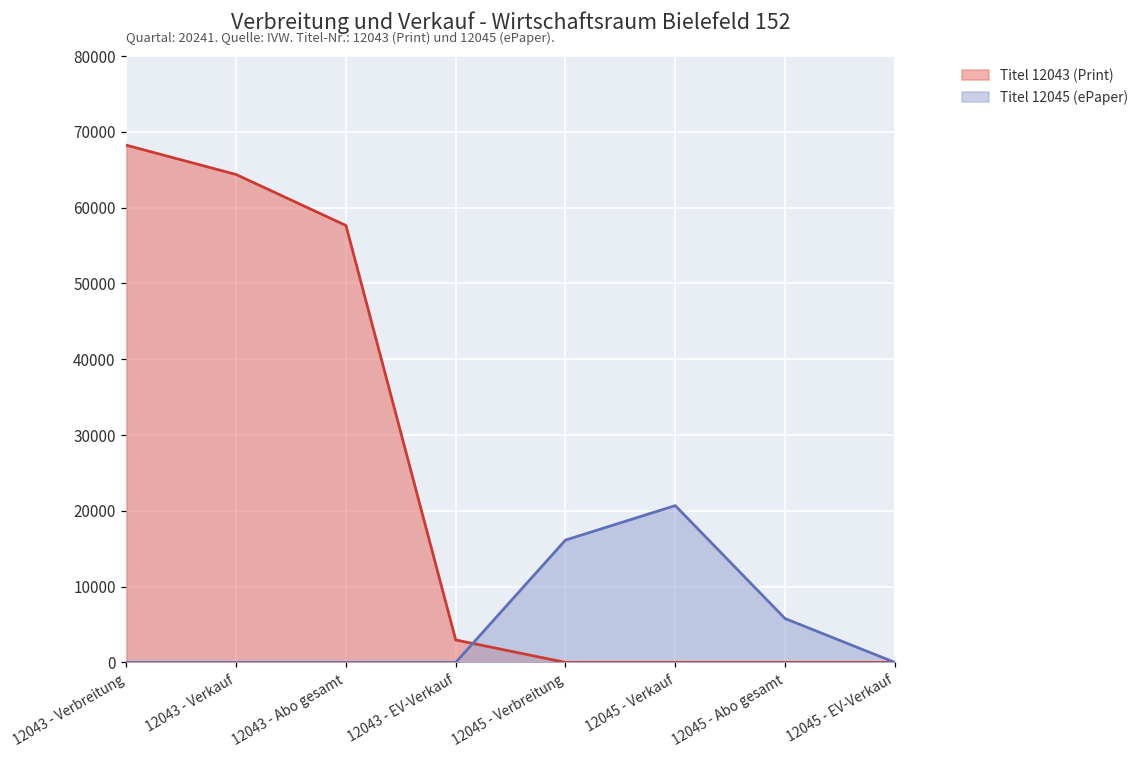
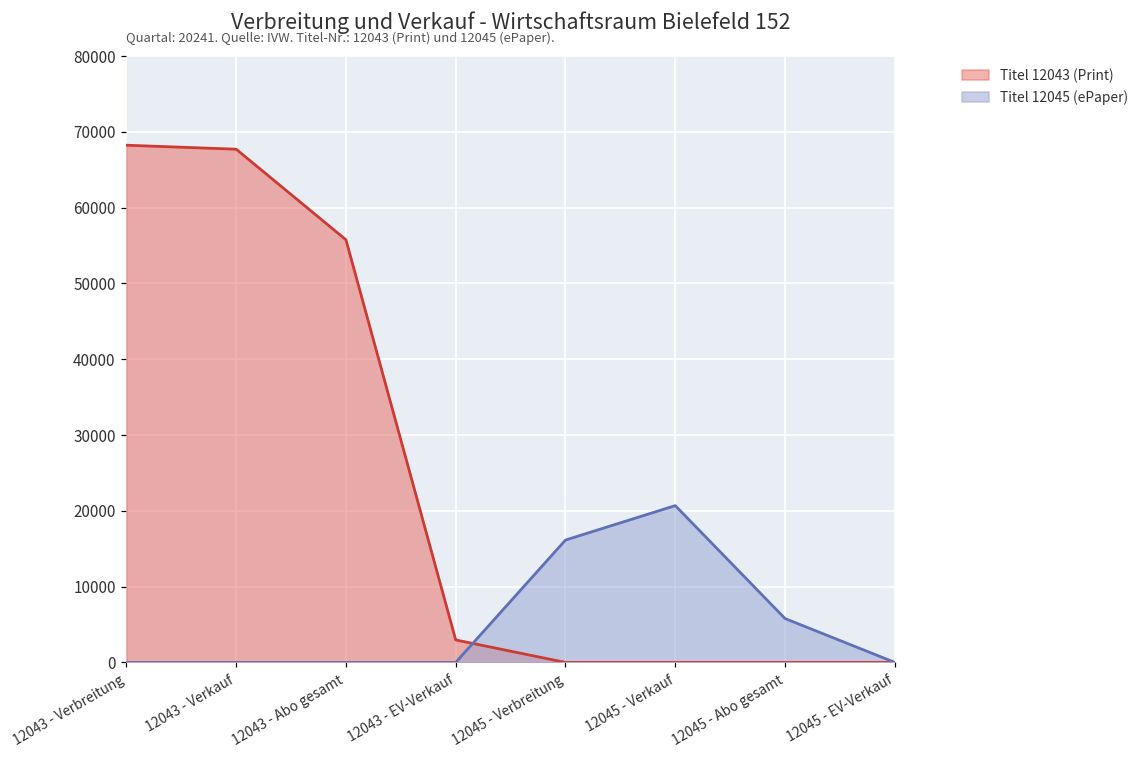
Titel 12043 (Print), 12043 - Verkauf: 64000 -> 68000
Titel 12043 (Print), 12043 - Abo gesamt: 58000 -> 56000
